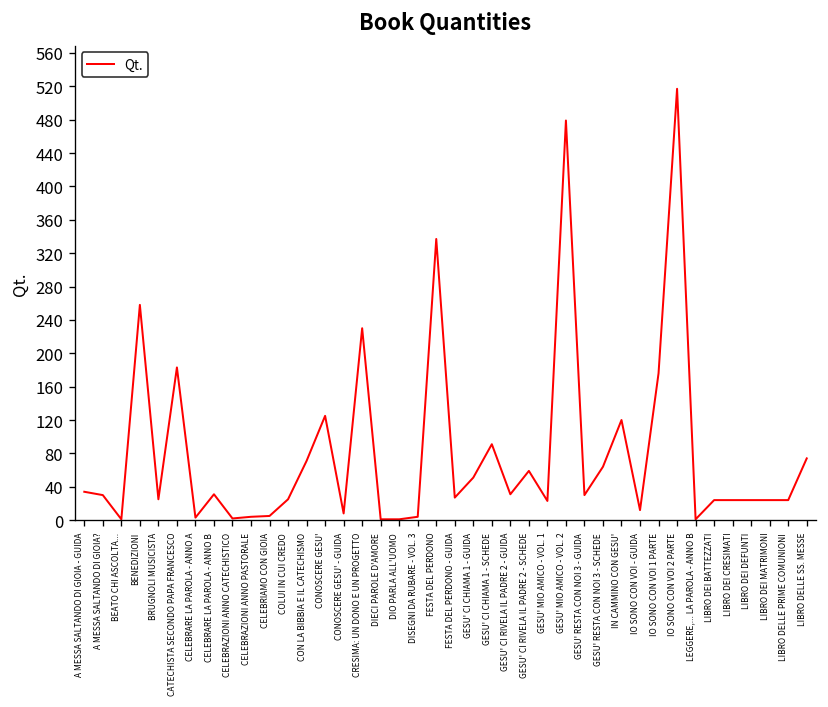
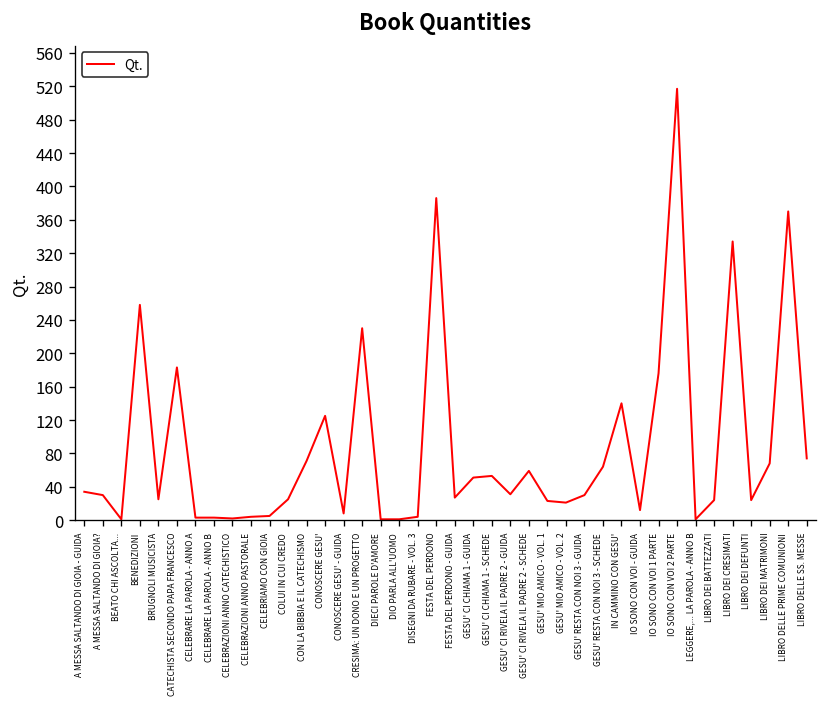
CELEBRARE LA PAROLA - ANNO B: 30 -> 0
FESTA DEL PERDONO: 340 -> 390
GESU' CI CHIAMA 1 - SCHEDE: 90 -> 50
GESU' MIO AMICO - VOL. 2: 480 -> 20
IN CAMMINO CON GESU': 120 -> 140
LIBRO DEI CRESIMATI: 20 -> 330
LIBRO DEI MATRIMONI: 20 -> 70
LIBRO DELLE PRIME COMUNIONI: 20 -> 370
